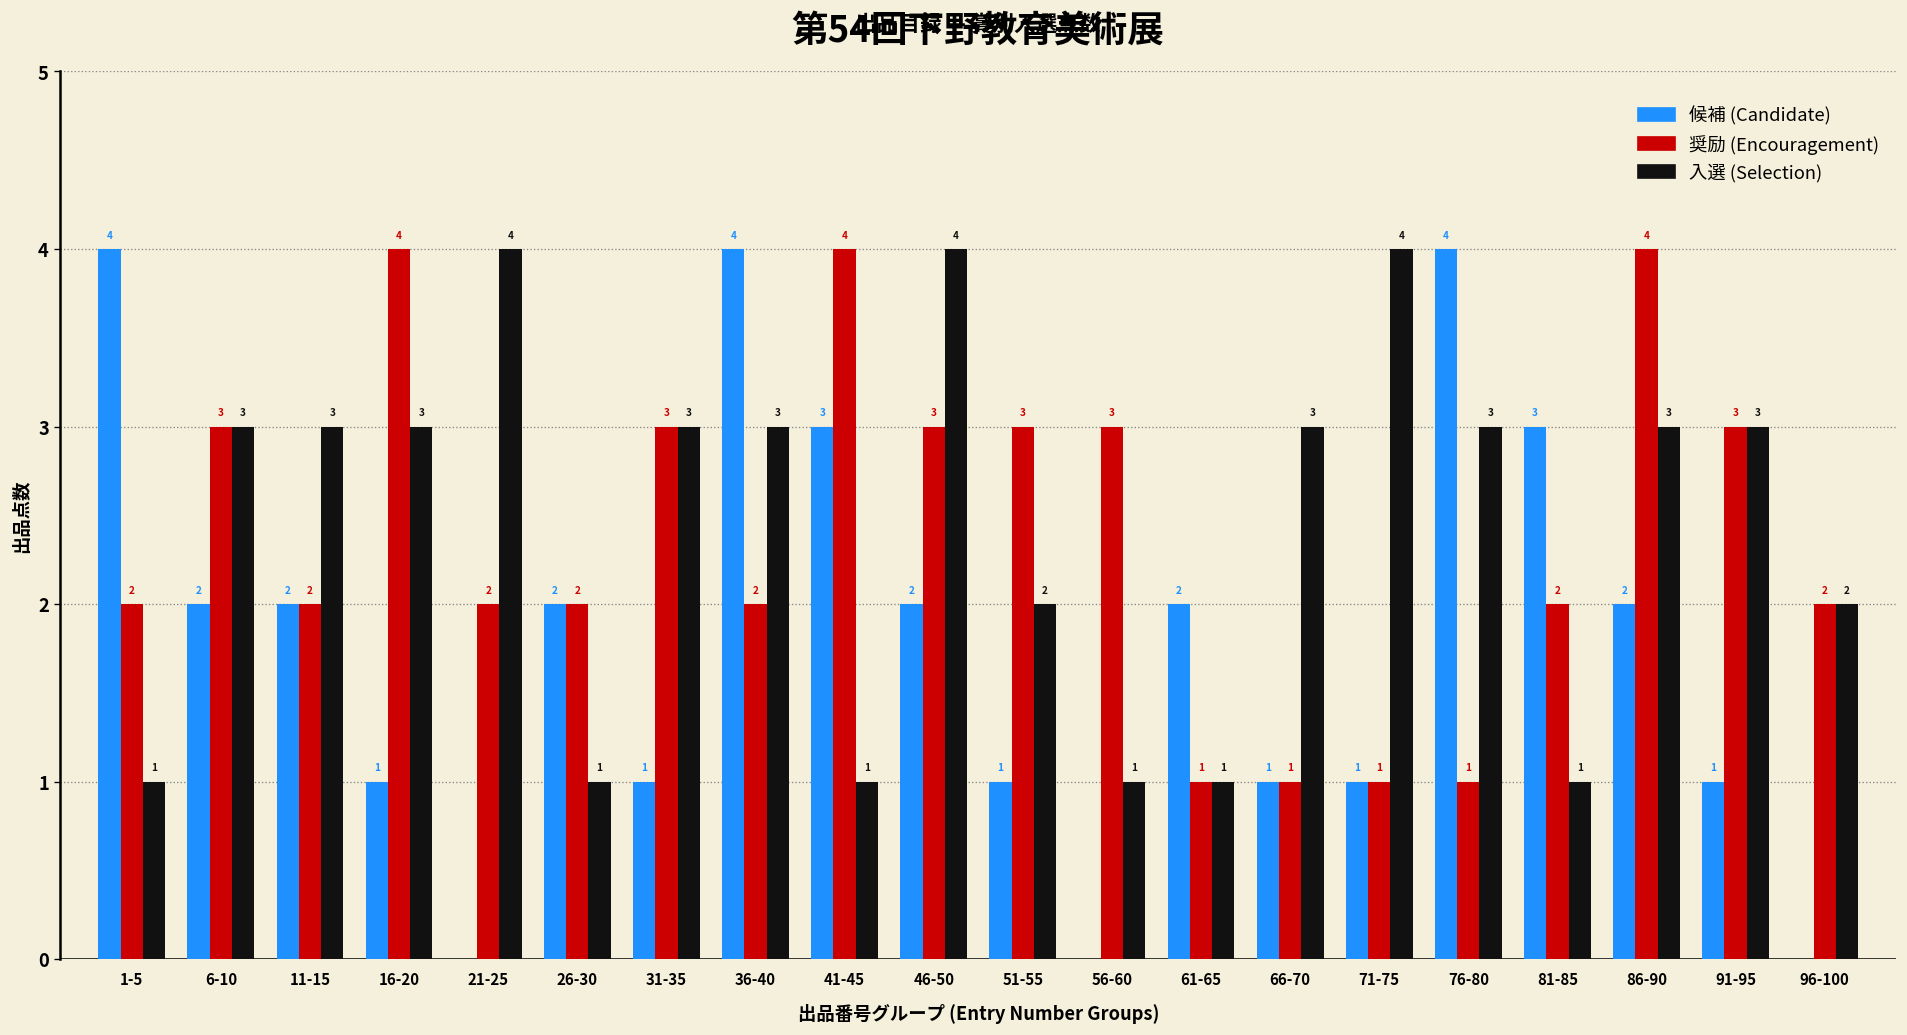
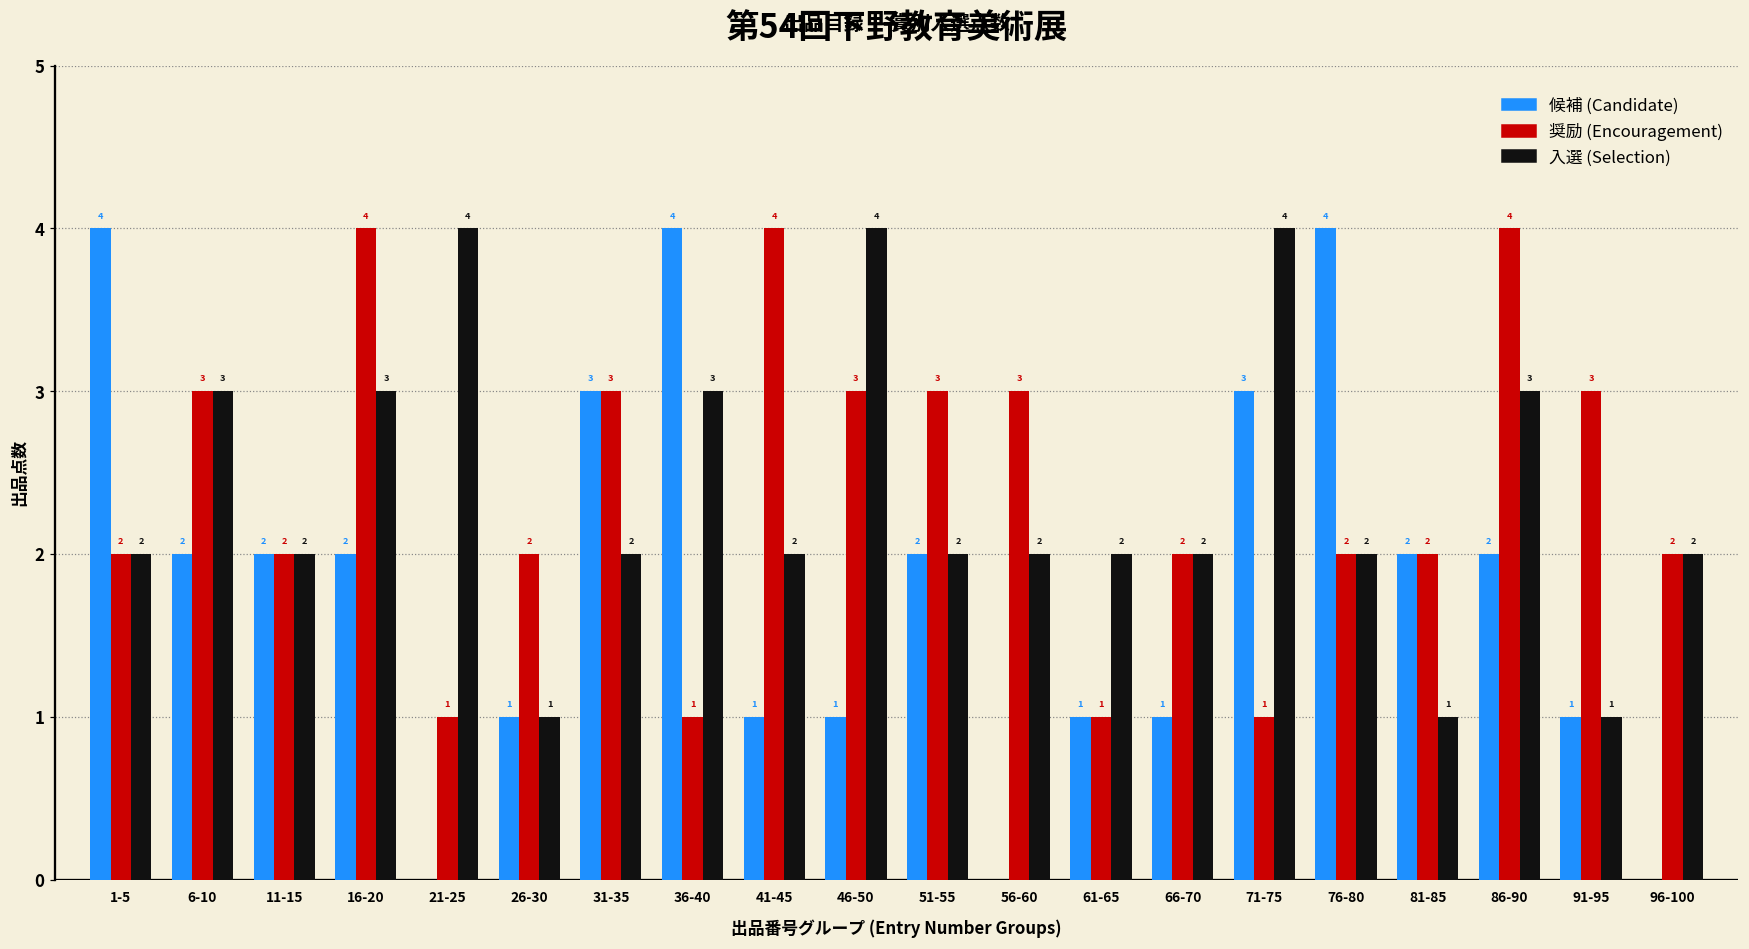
入選 (Selection), 1-5: 1 -> 2
入選 (Selection), 11-15: 3 -> 2
候補 (Candidate), 16-20: 1 -> 2
奨励 (Encouragement), 21-25: 2 -> 1
候補 (Candidate), 26-30: 2 -> 1
候補 (Candidate), 31-35: 1 -> 3
入選 (Selection), 31-35: 3 -> 2
奨励 (Encouragement), 36-40: 2 -> 1
候補 (Candidate), 41-45: 3 -> 1
入選 (Selection), 41-45: 1 -> 2
候補 (Candidate), 46-50: 2 -> 1
候補 (Candidate), 51-55: 1 -> 2
入選 (Selection), 56-60: 1 -> 2
候補 (Candidate), 61-65: 2 -> 1
入選 (Selection), 61-65: 1 -> 2
奨励 (Encouragement), 66-70: 1 -> 2
入選 (Selection), 66-70: 3 -> 2
候補 (Candidate), 71-75: 1 -> 3
奨励 (Encouragement), 76-80: 1 -> 2
入選 (Selection), 76-80: 3 -> 2
候補 (Candidate), 81-85: 3 -> 2
入選 (Selection), 91-95: 3 -> 1
